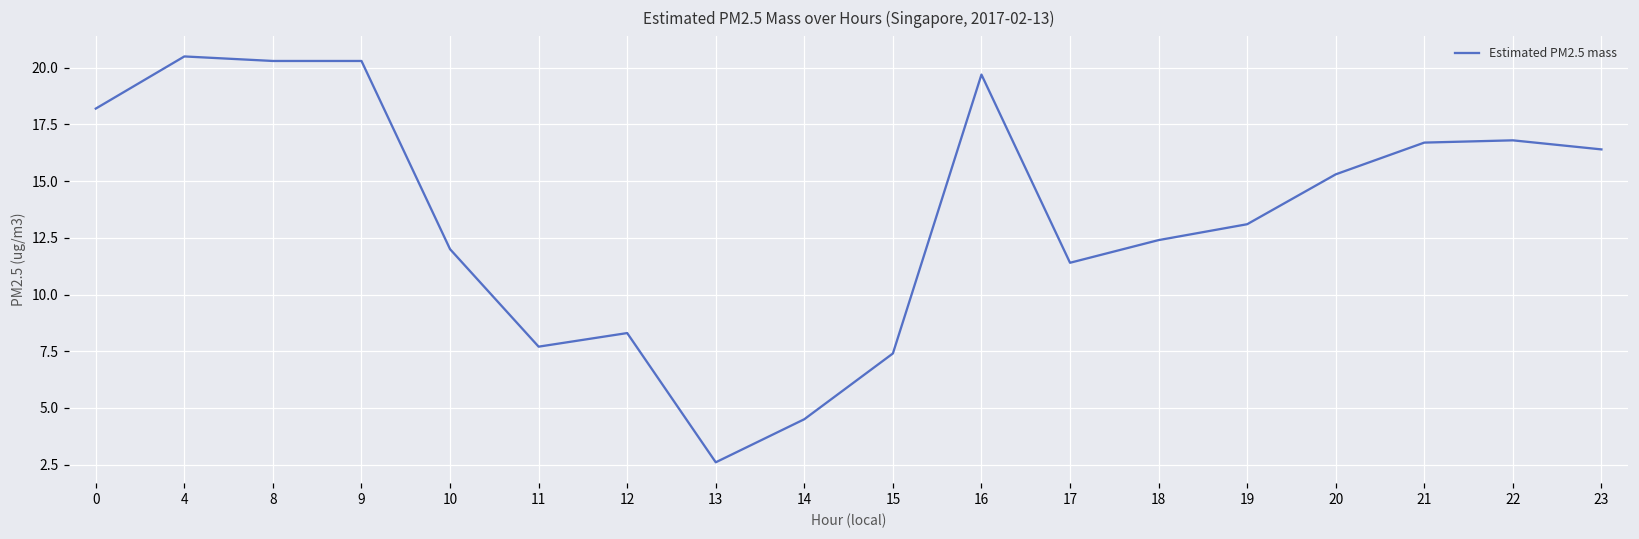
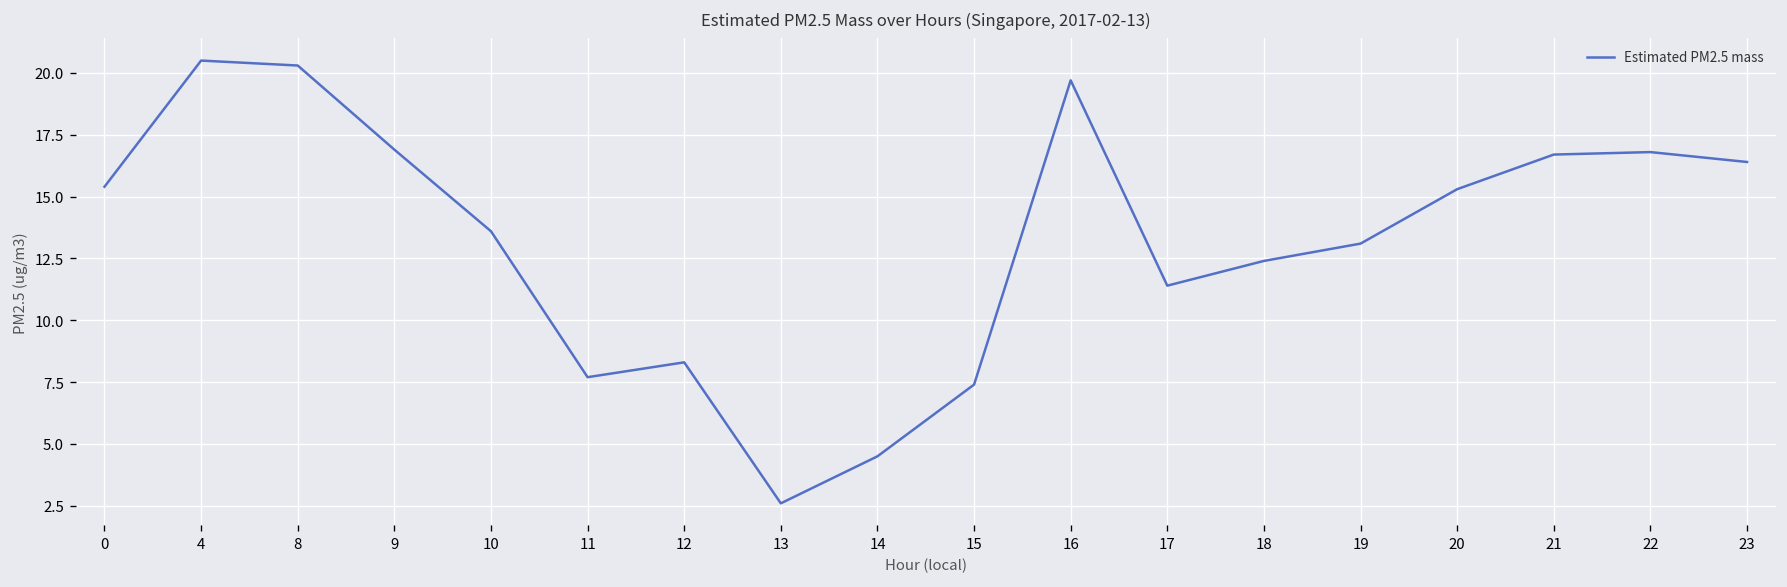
0: 18.2 -> 15.4
9: 20.3 -> 16.9
10: 12.0 -> 13.6
